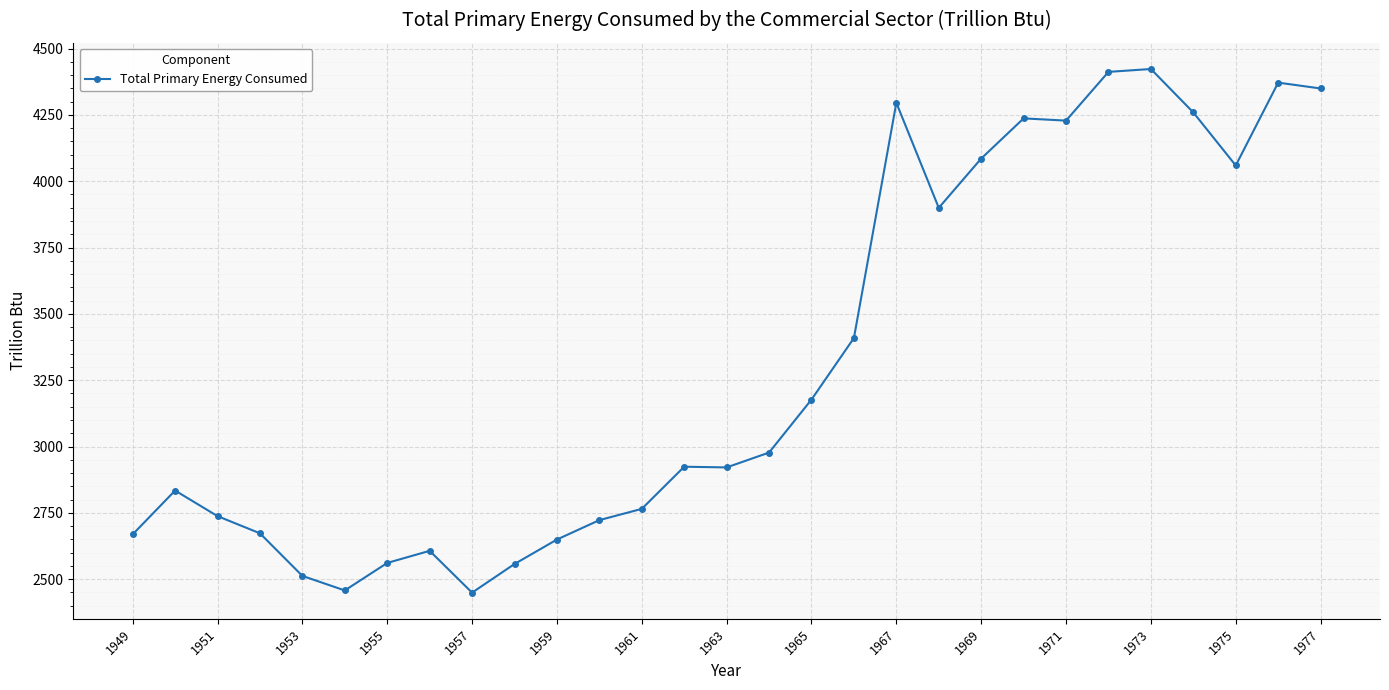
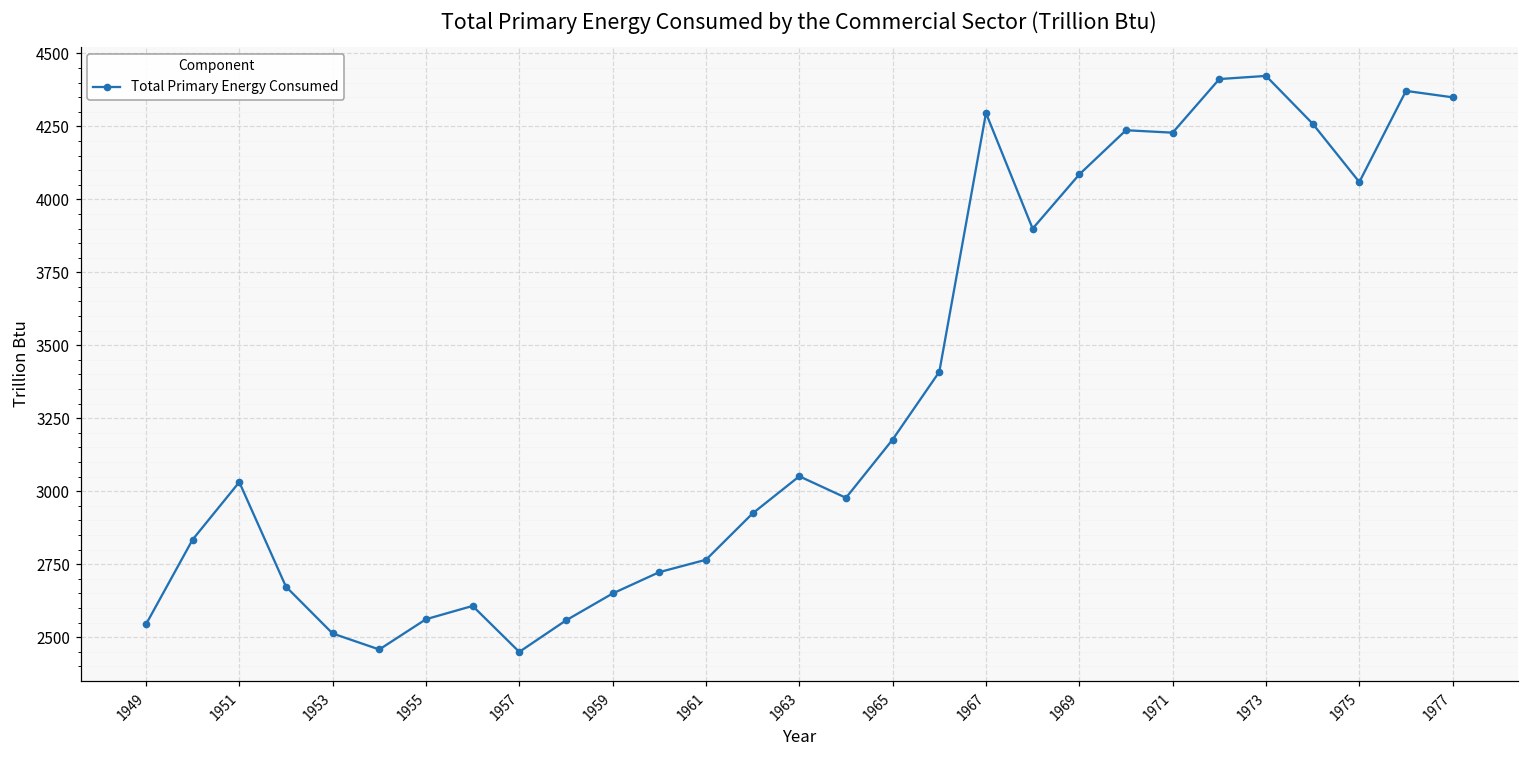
1949: 2670 -> 2540
1951: 2740 -> 3030
1963: 2920 -> 3050
